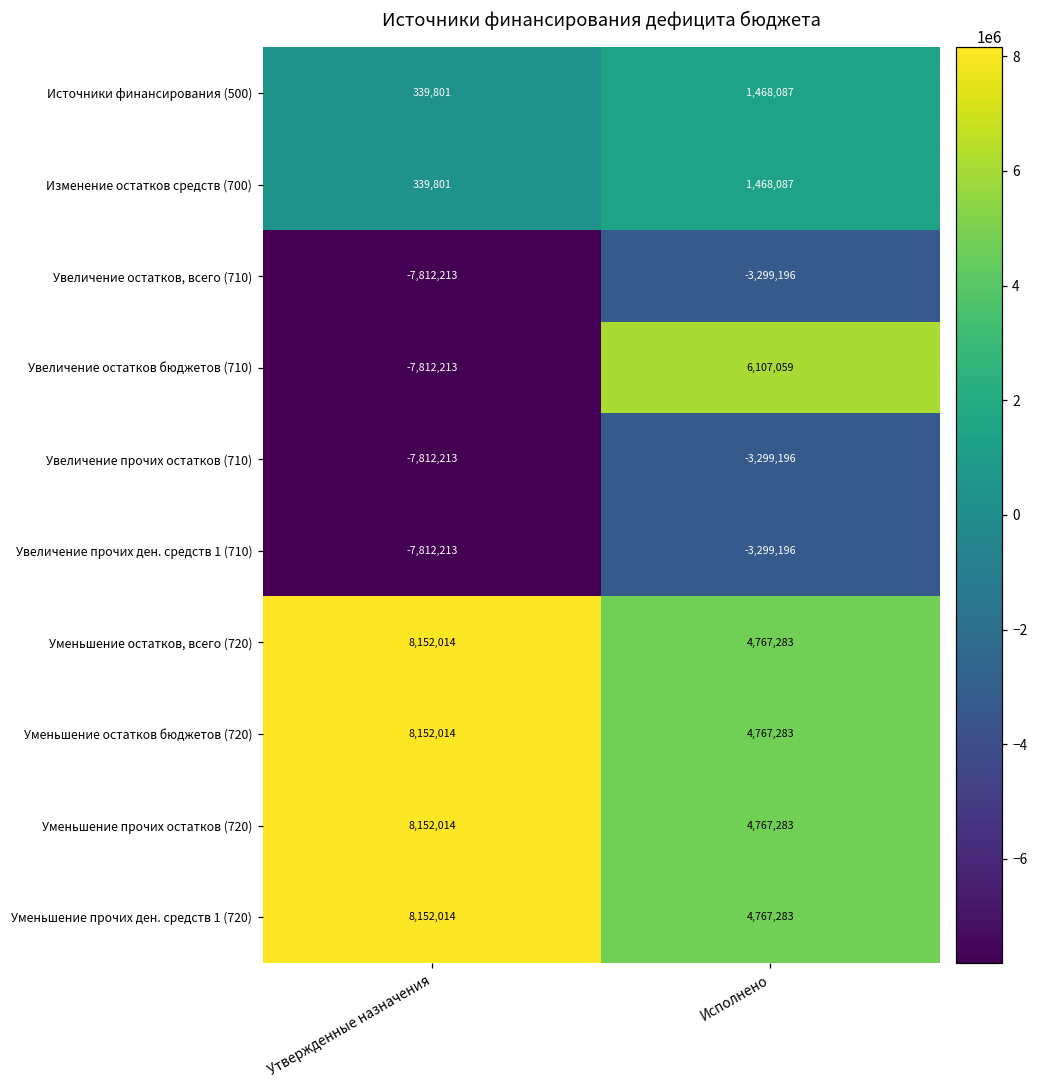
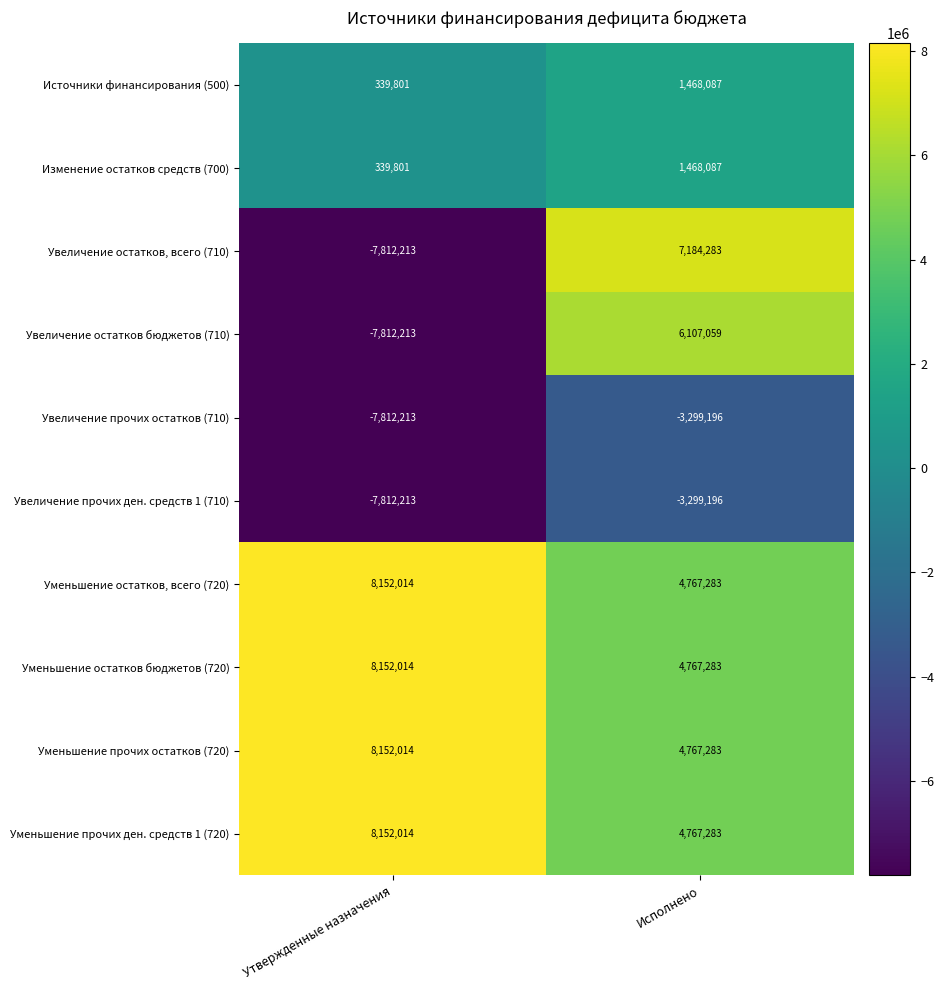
Увеличение остатков, всего (710), Исполнено: -3,299,196 -> 7,184,283
